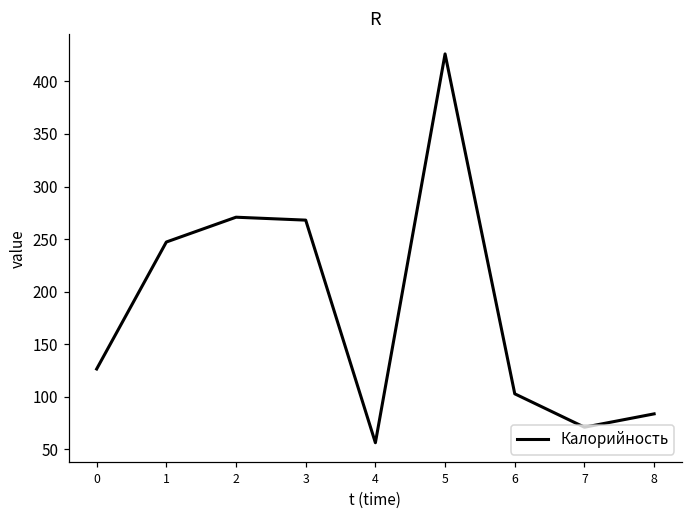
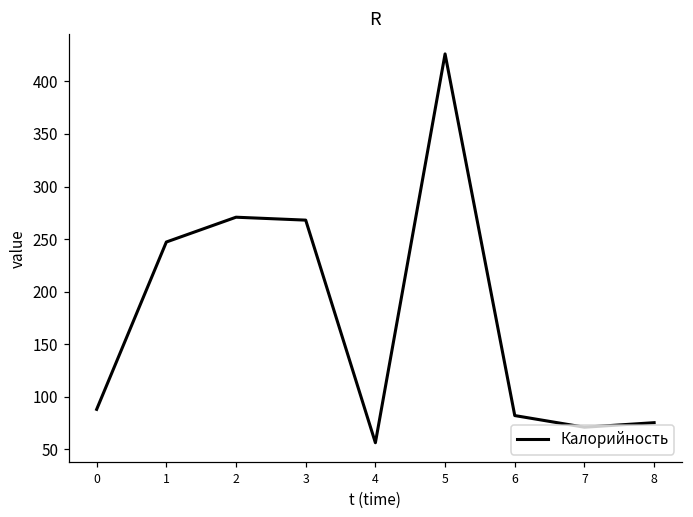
0: 130 -> 90
6: 100 -> 80
8: 84 -> 75
